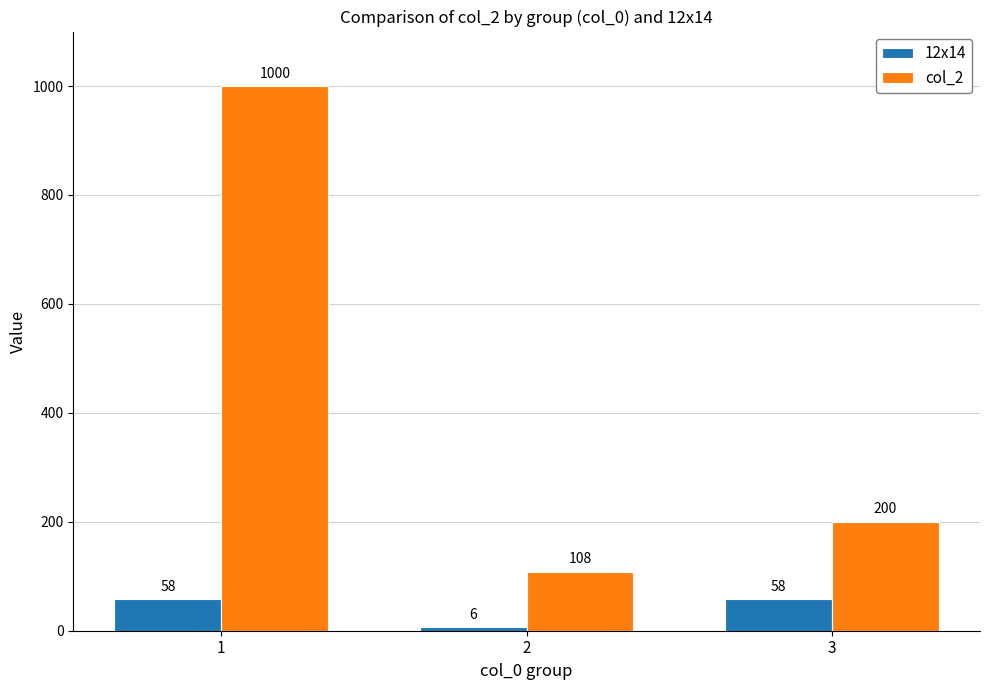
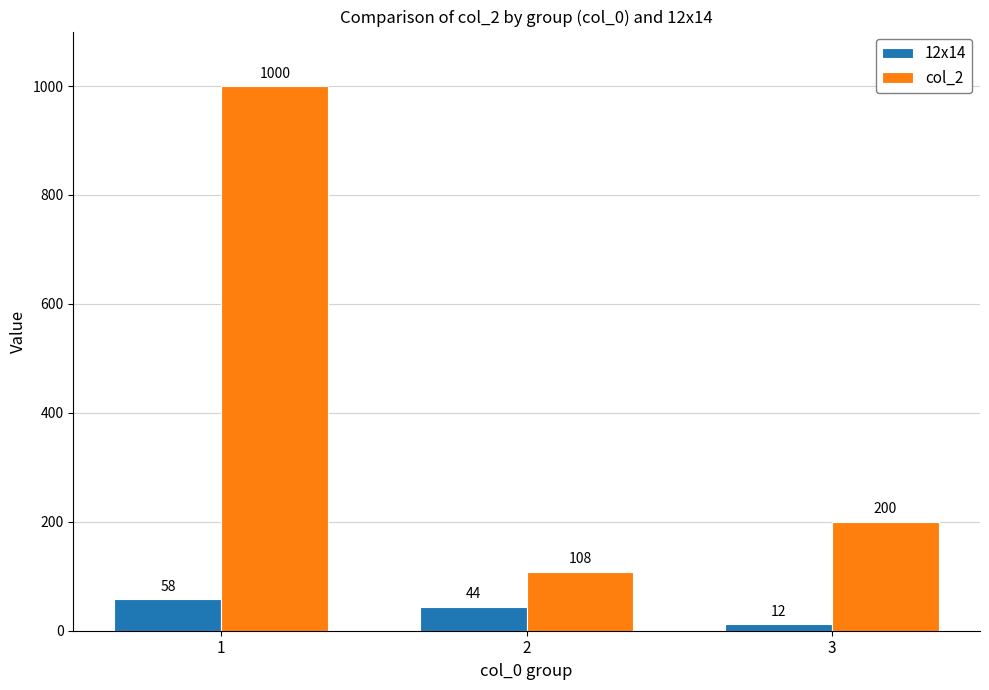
12x14, 2: 6 -> 44
12x14, 3: 58 -> 12
